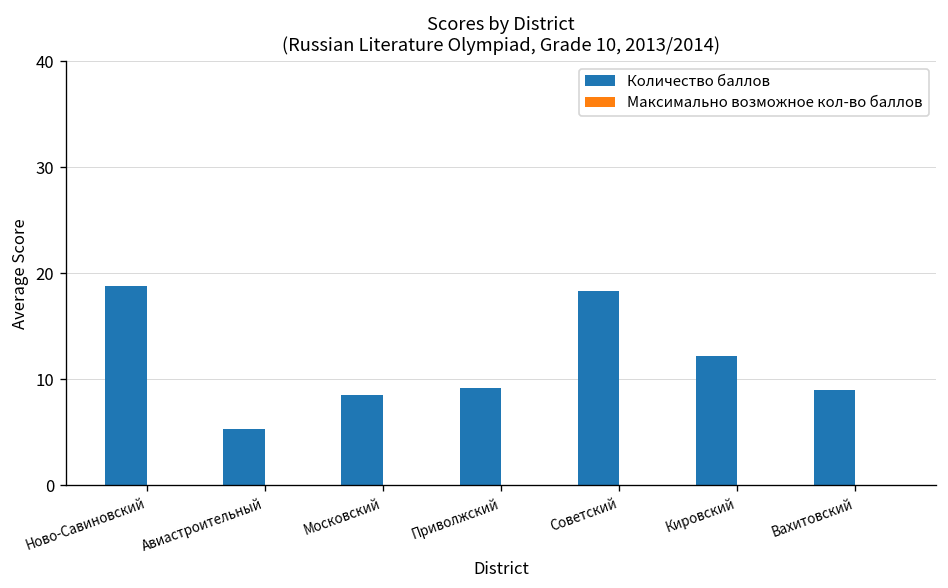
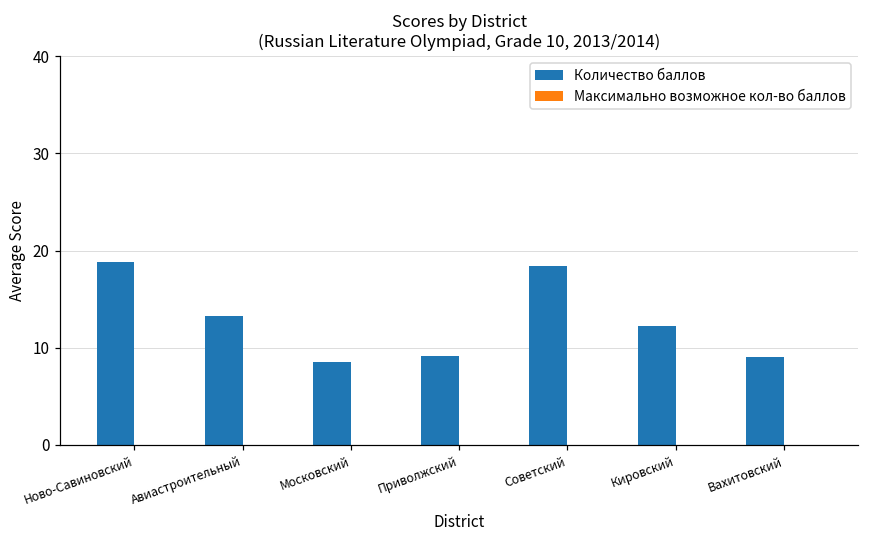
Количество баллов, Авиастроительный: 5 -> 13
